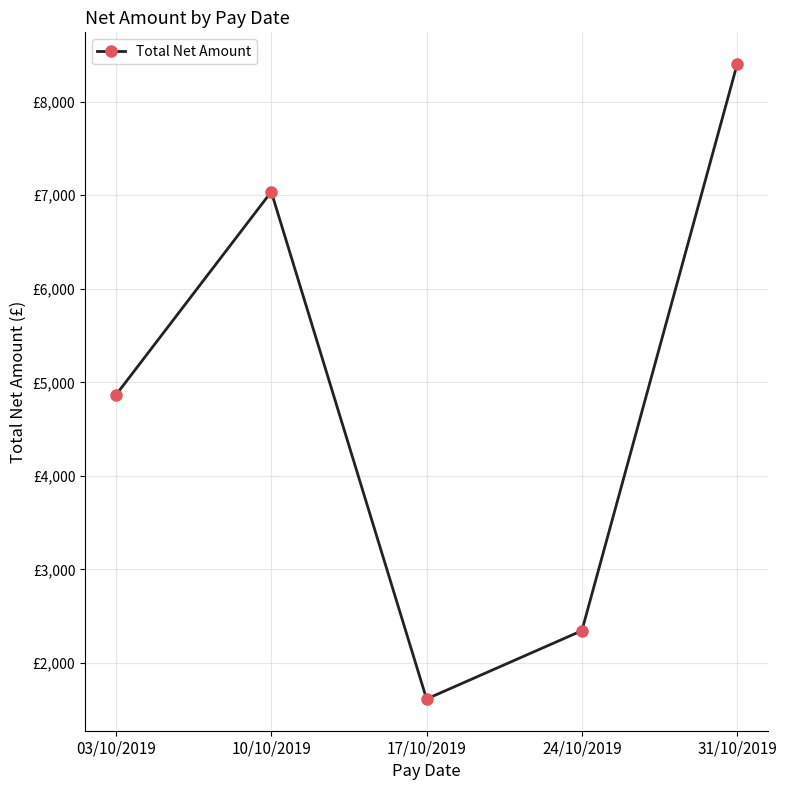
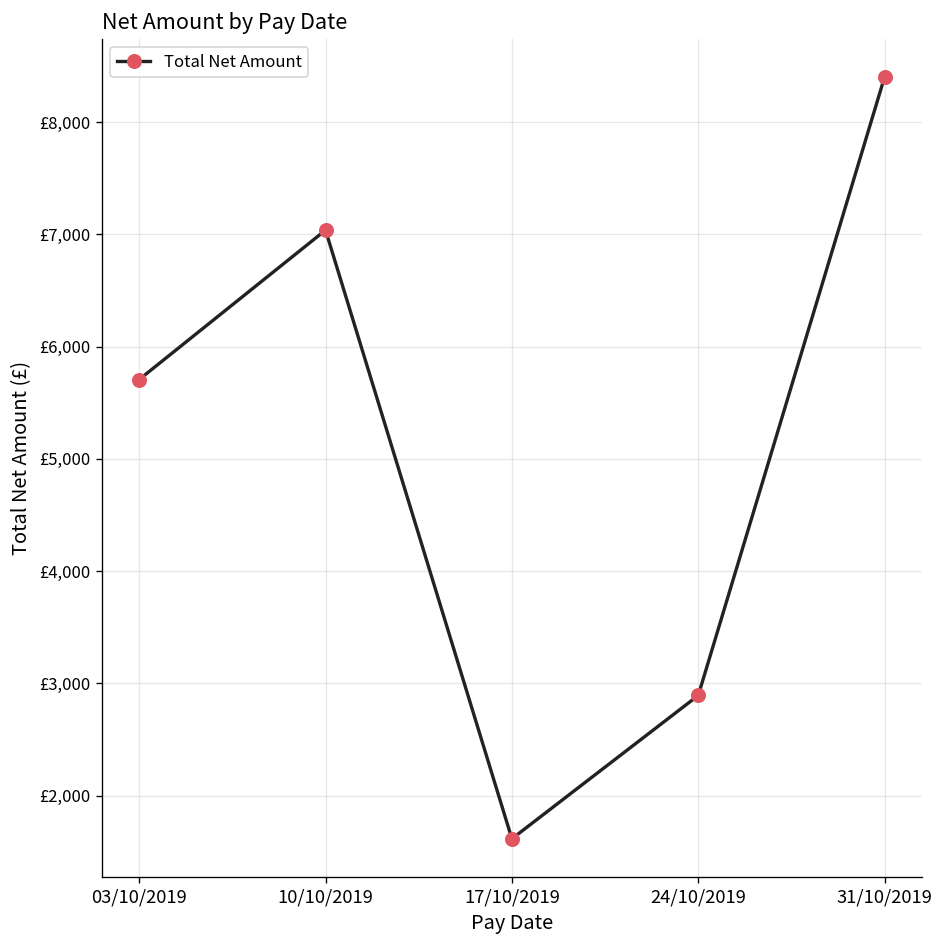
03/10/2019: £4,900 -> £5,700
24/10/2019: £2,300 -> £2,900
